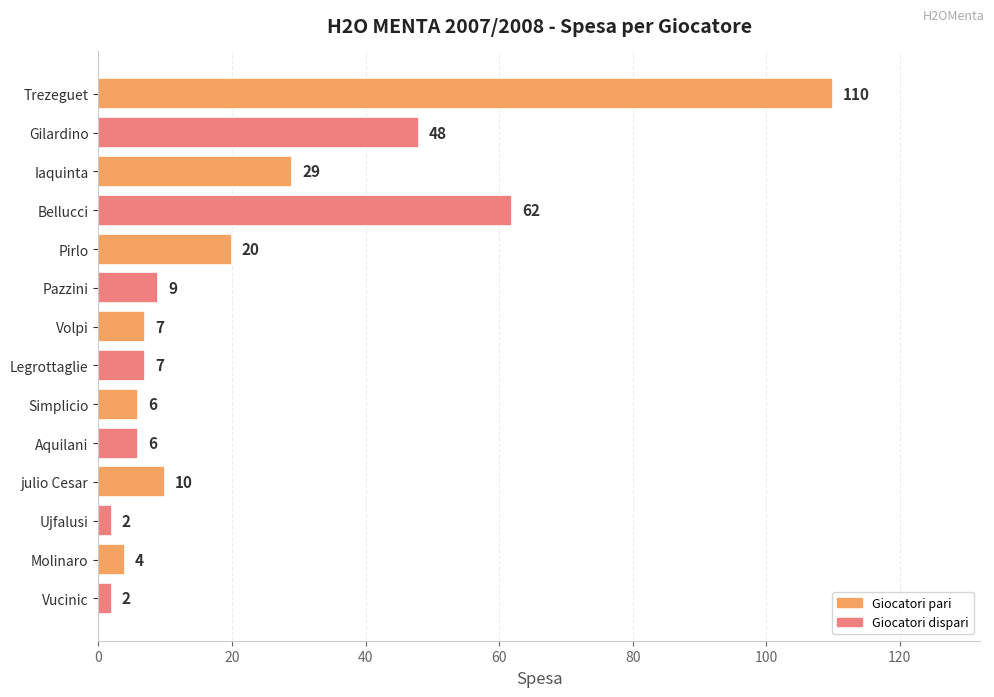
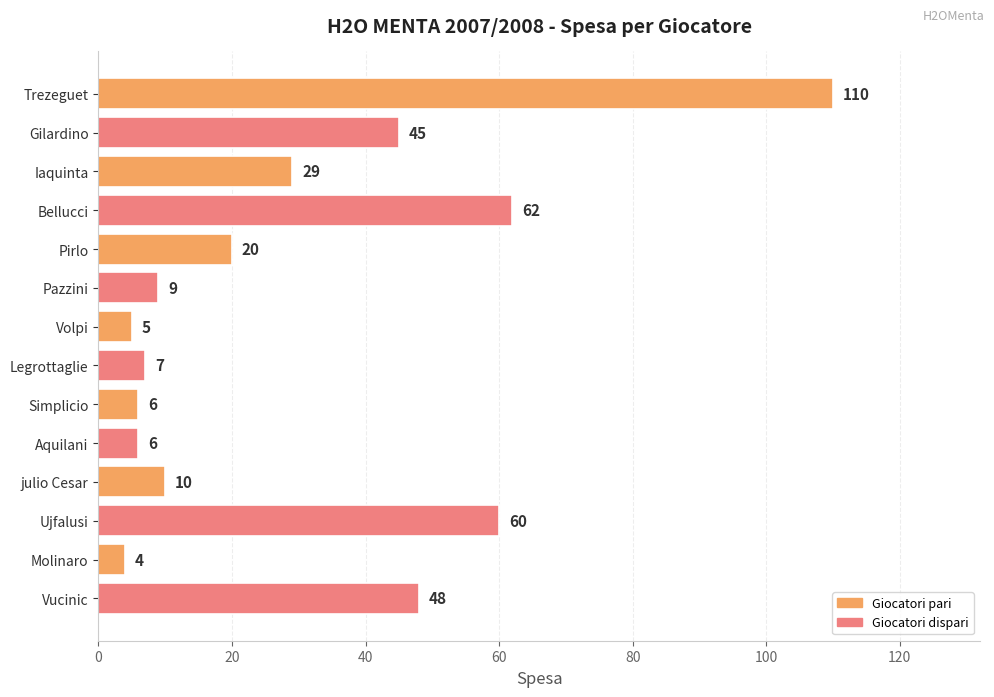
Gilardino: 48 -> 45
Volpi: 7 -> 5
Ujfalusi: 2 -> 60
Vucinic: 2 -> 48
